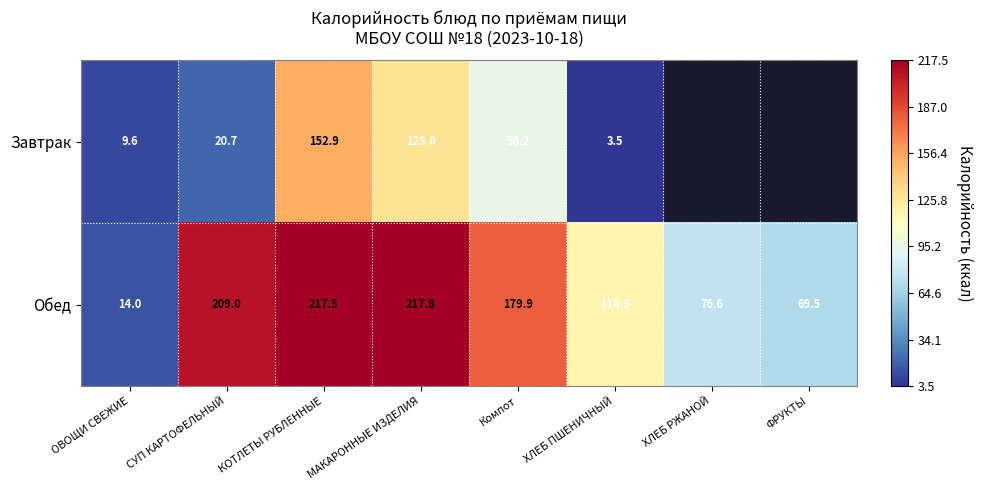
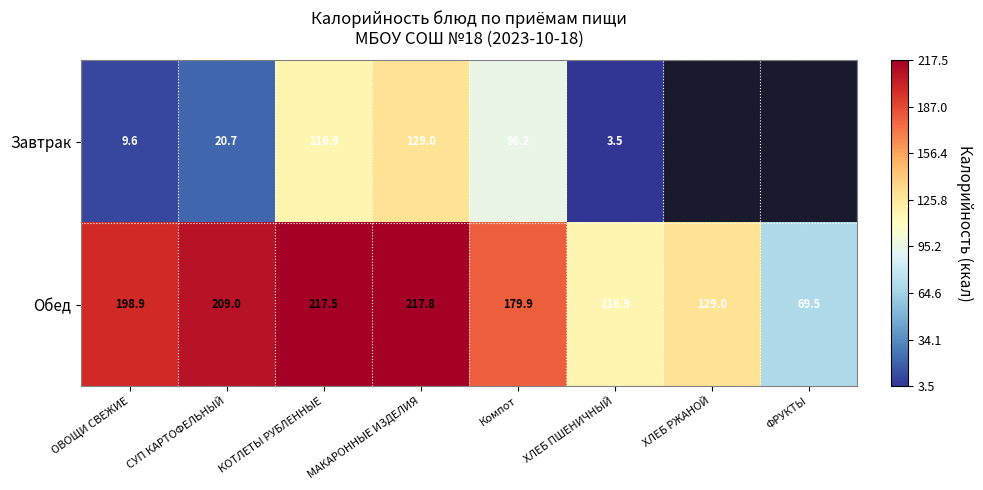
Завтрак, КОТЛЕТЫ РУБЛЕННЫЕ: 152.9 -> 116.9
Обед, ОВОЩИ СВЕЖИЕ: 14.0 -> 198.9
Обед, ХЛЕБ РЖАНОЙ: 76.6 -> 129.0
